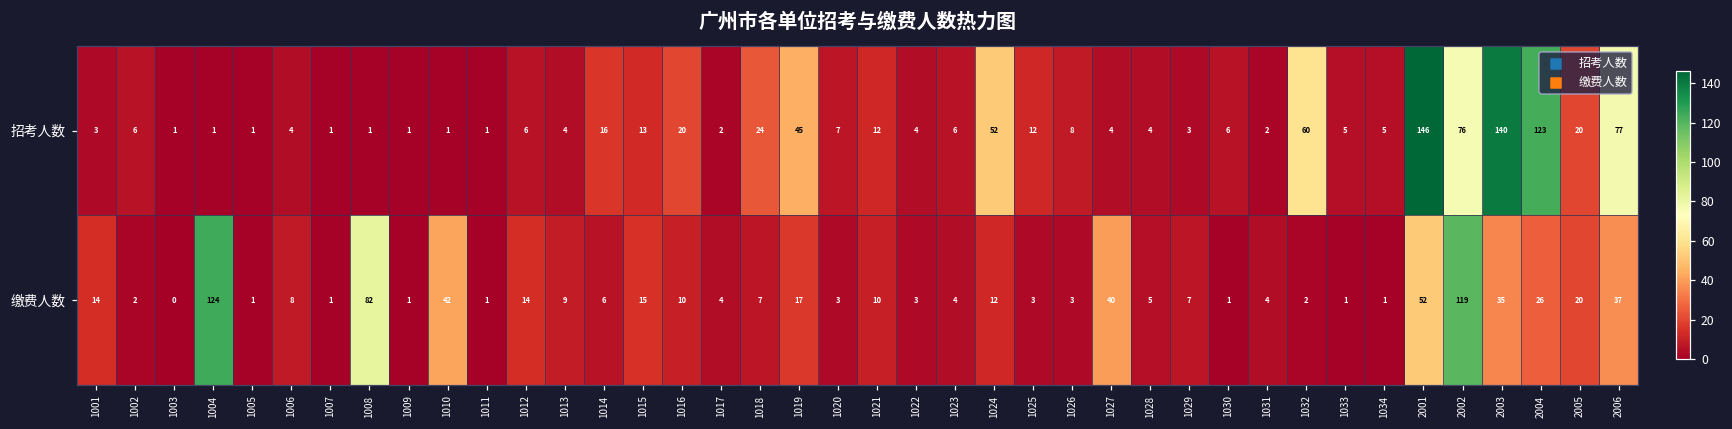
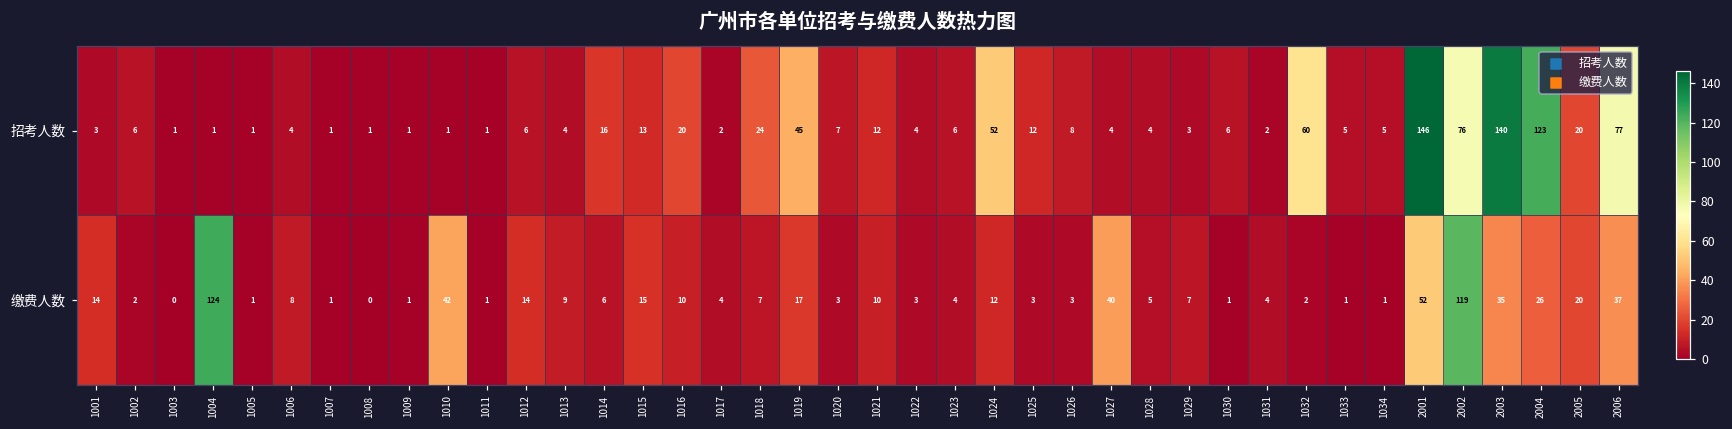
缴费人数, 1008: 82 -> 0
